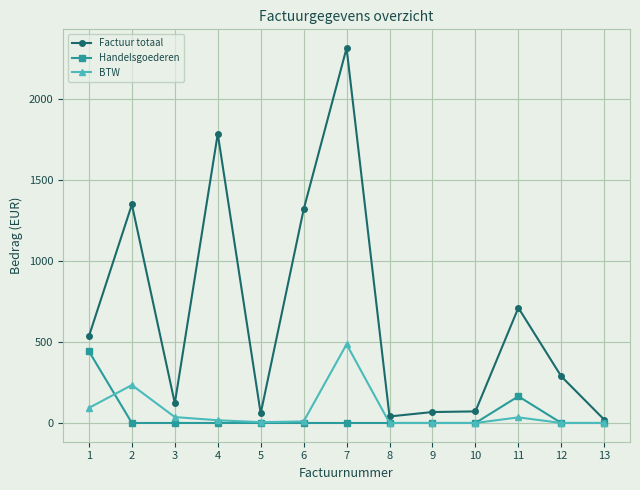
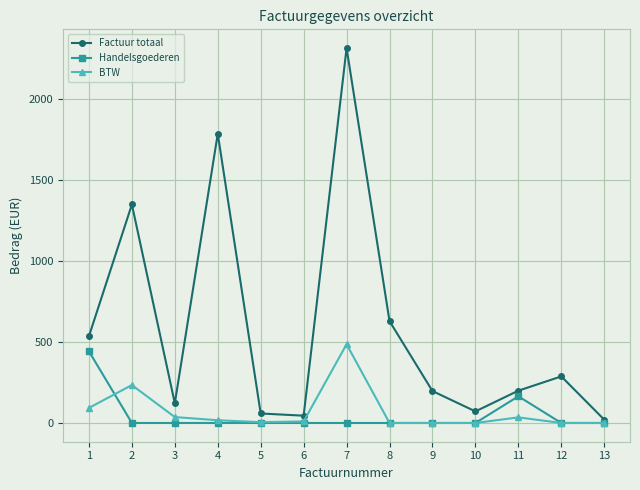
Factuur totaal, 6: 1320 -> 50
Factuur totaal, 8: 40 -> 630
Factuur totaal, 9: 70 -> 200
Factuur totaal, 11: 710 -> 200
